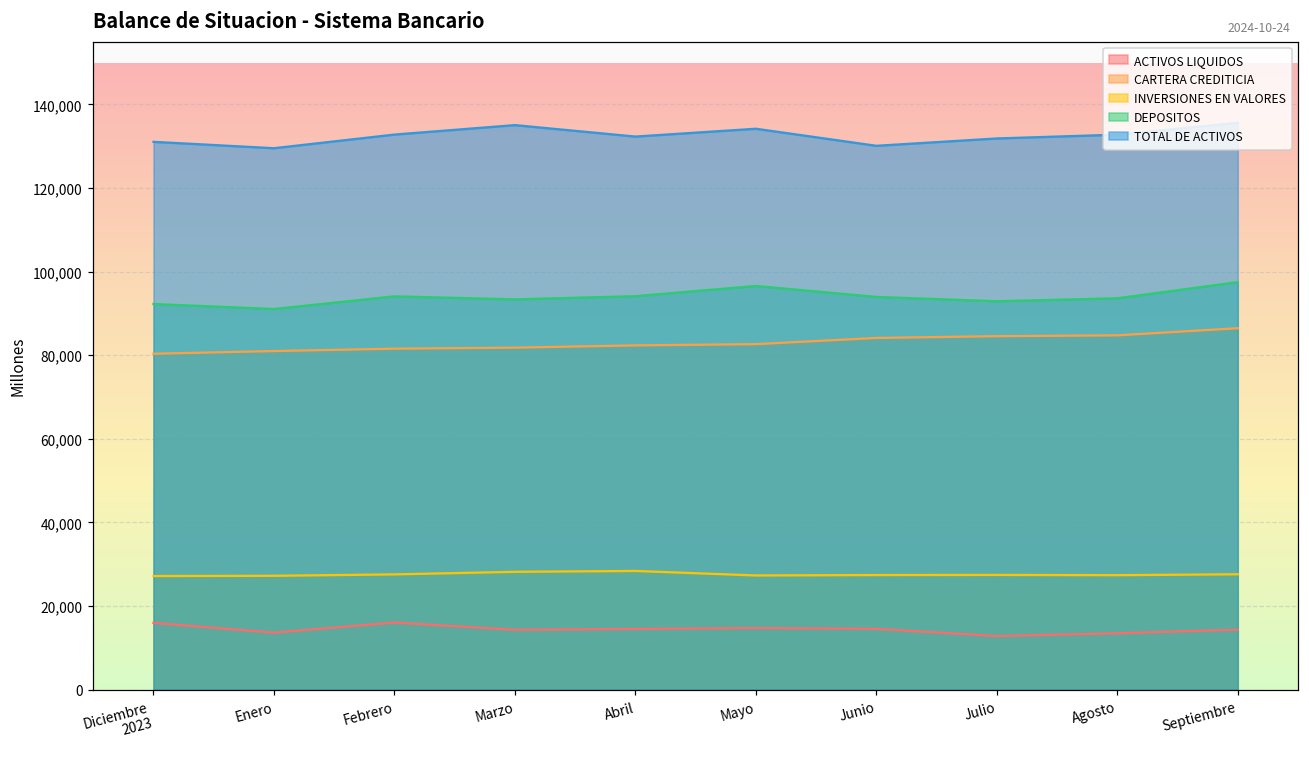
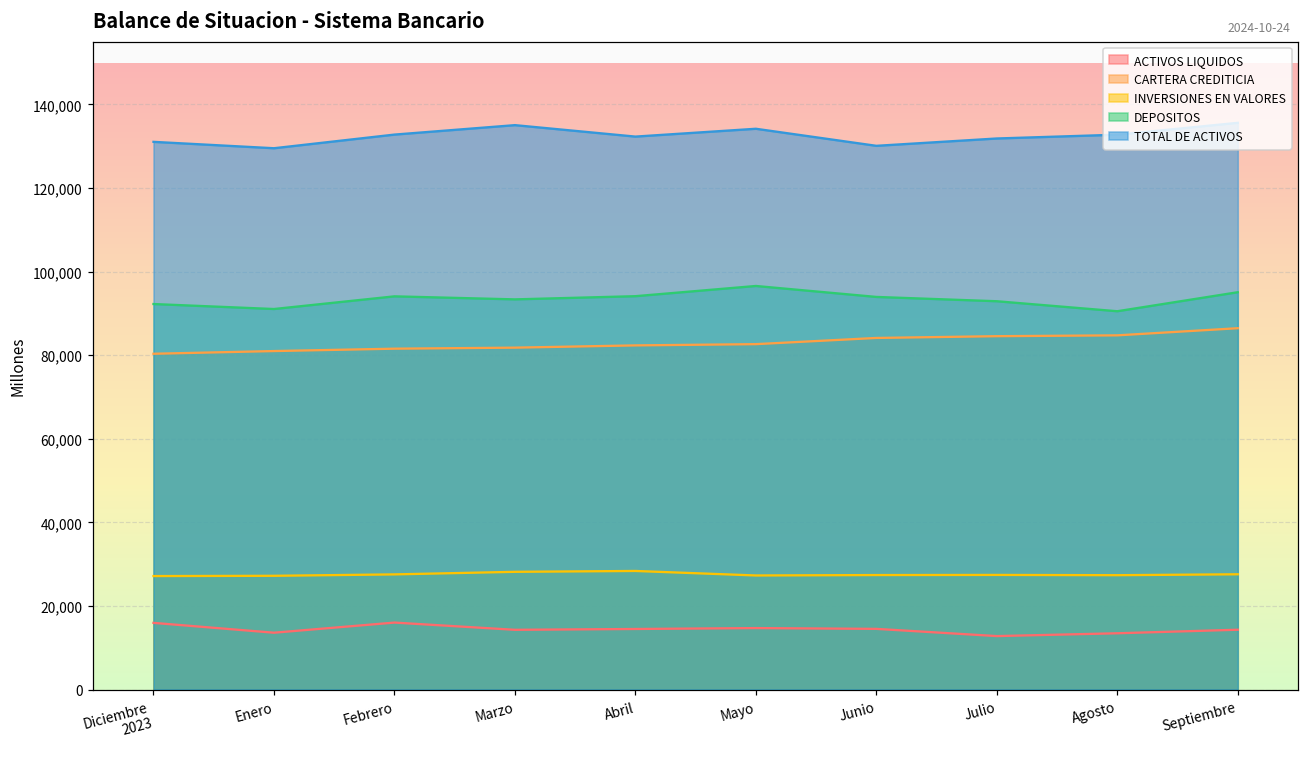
DEPOSITOS, Agosto: 94,000 -> 91,000
DEPOSITOS, Septiembre: 97,000 -> 95,000
